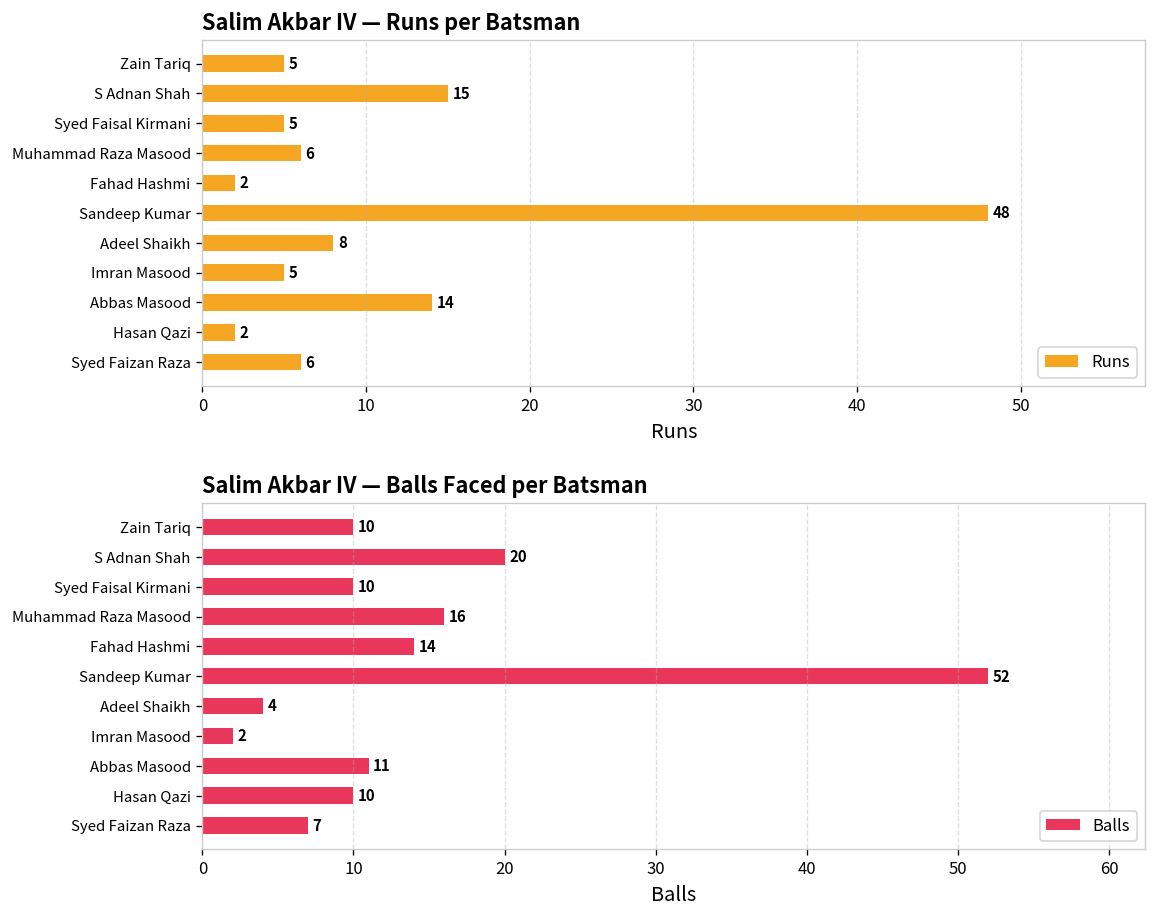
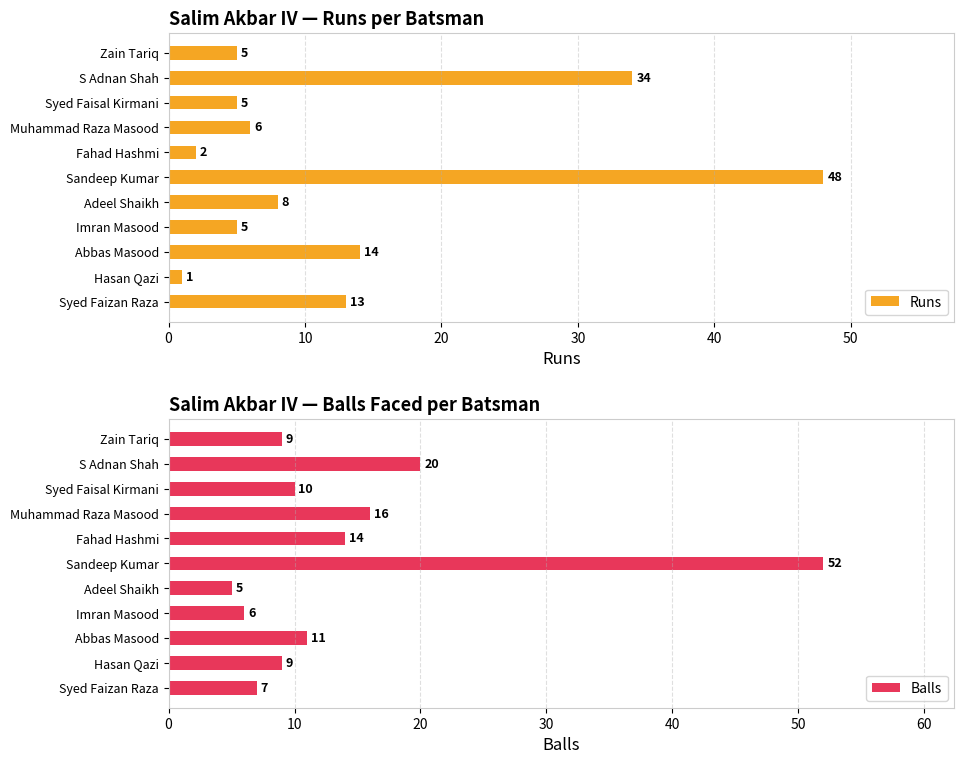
Salim Akbar IV — Runs per Batsman, S Adnan Shah: 15 -> 34
Salim Akbar IV — Runs per Batsman, Hasan Qazi: 2 -> 1
Salim Akbar IV — Runs per Batsman, Syed Faizan Raza: 6 -> 13
Salim Akbar IV — Balls Faced per Batsman, Zain Tariq: 10 -> 9
Salim Akbar IV — Balls Faced per Batsman, Adeel Shaikh: 4 -> 5
Salim Akbar IV — Balls Faced per Batsman, Imran Masood: 2 -> 6
Salim Akbar IV — Balls Faced per Batsman, Hasan Qazi: 10 -> 9
